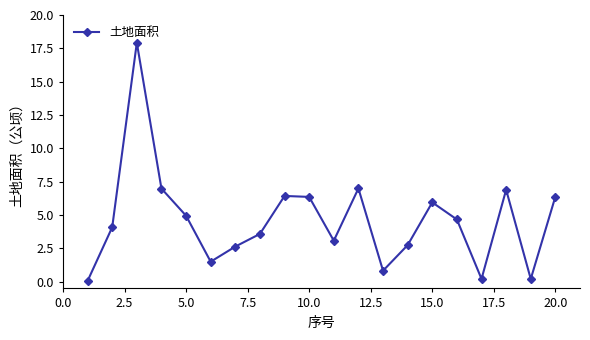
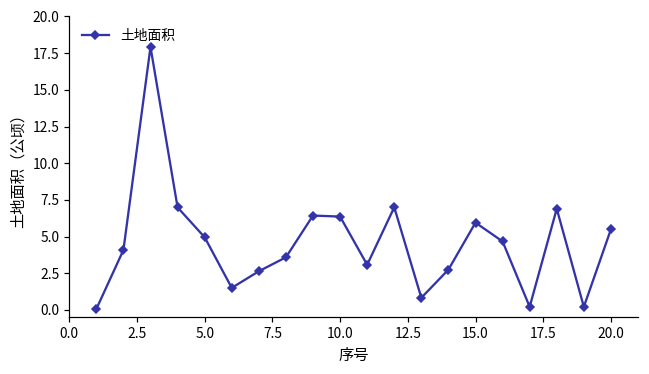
20.0: 6.4 -> 5.5
